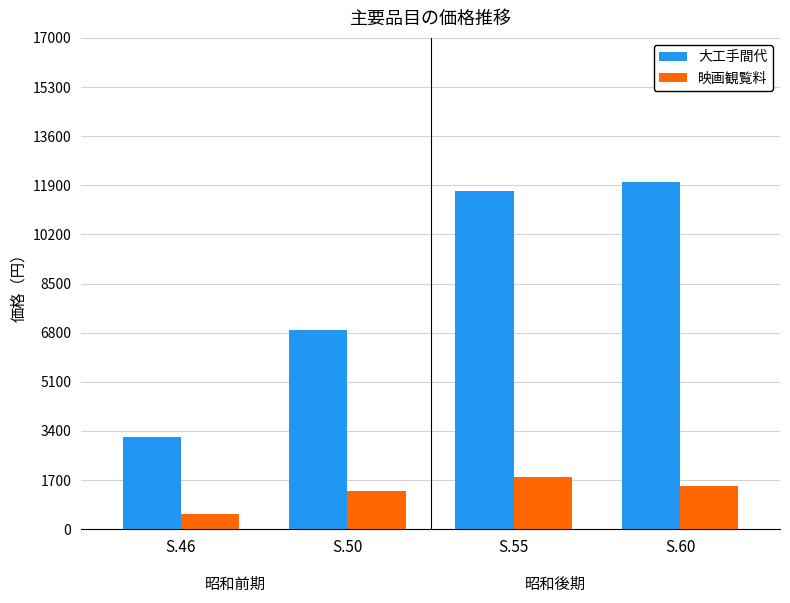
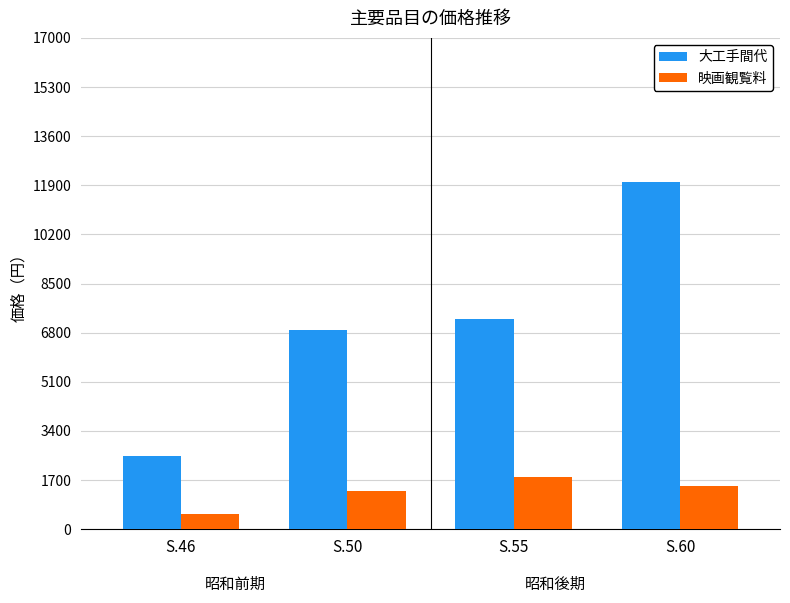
大工手間代, S.46: 3200 -> 2500
大工手間代, S.55: 11700 -> 7300
